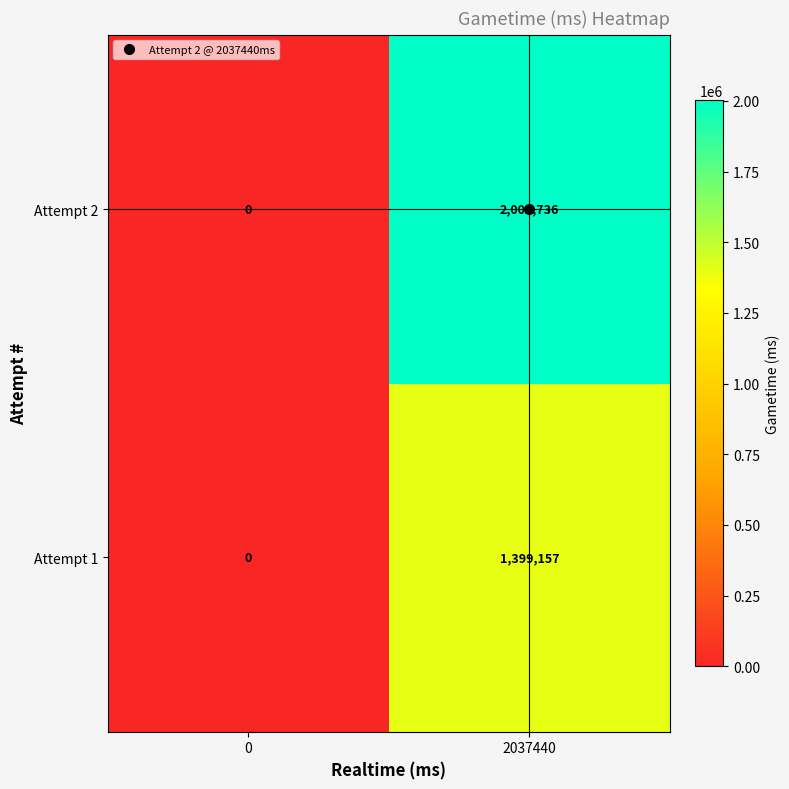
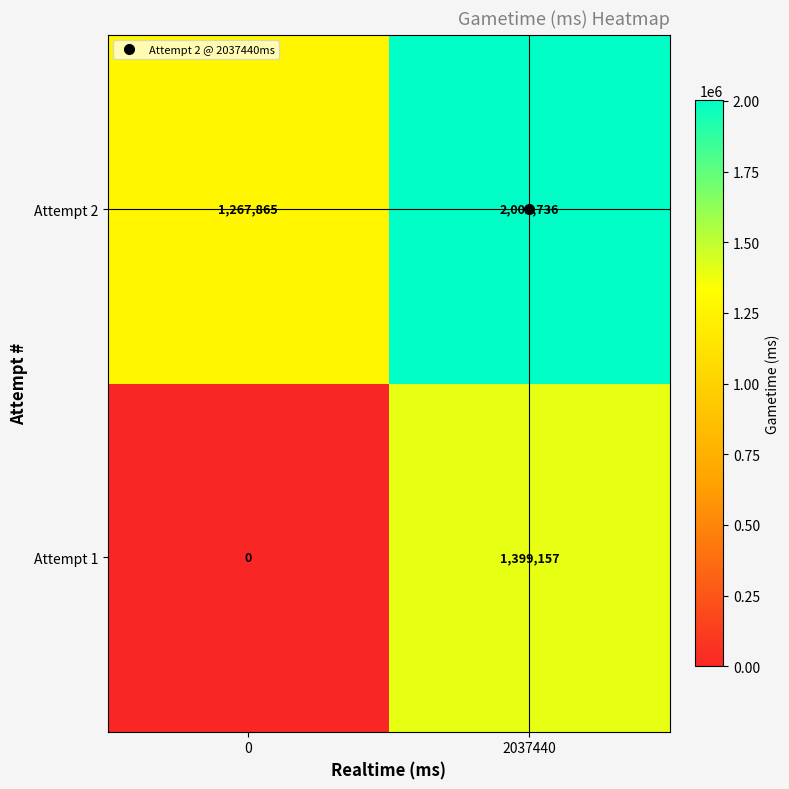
Attempt 2, 0: 0 -> 1,267,865
